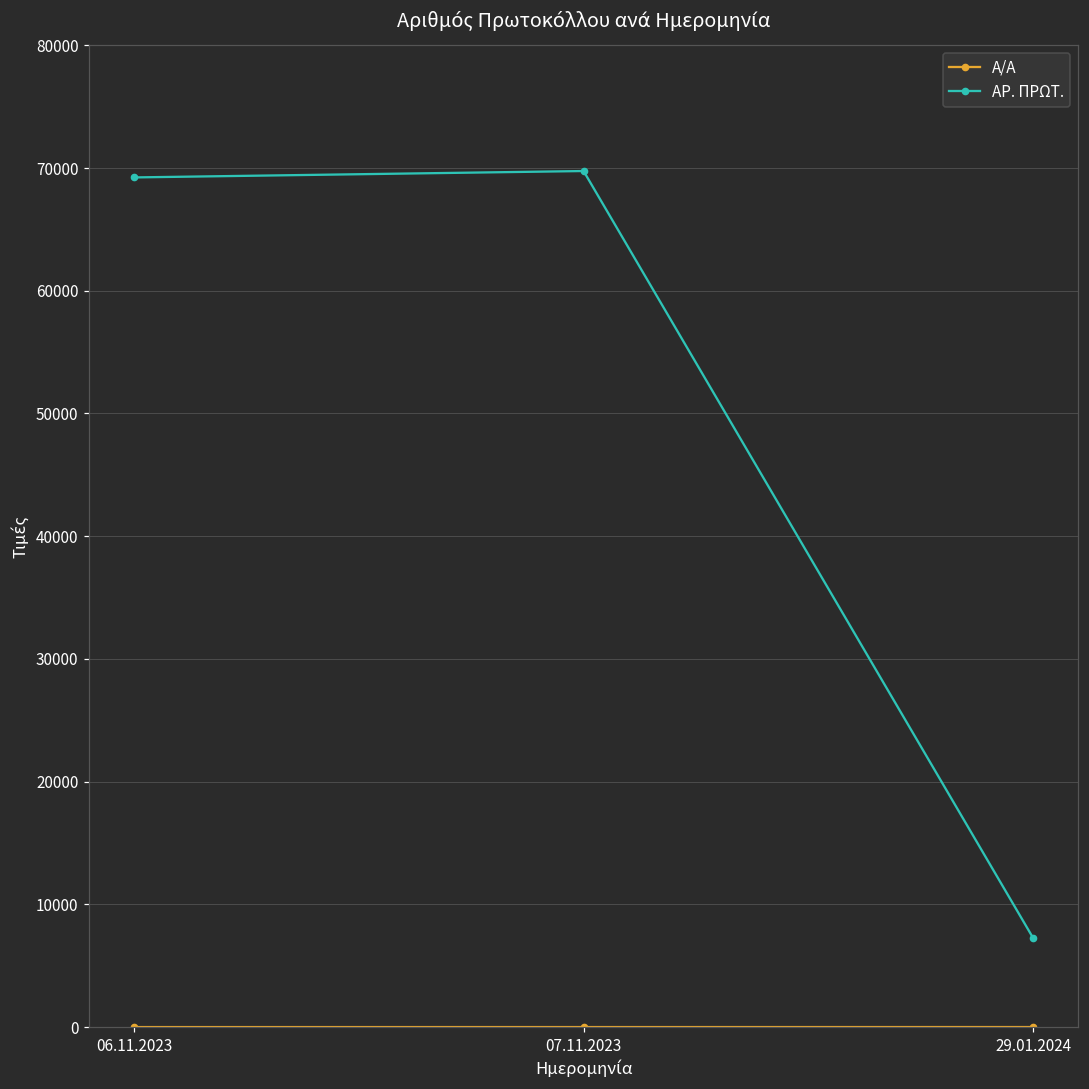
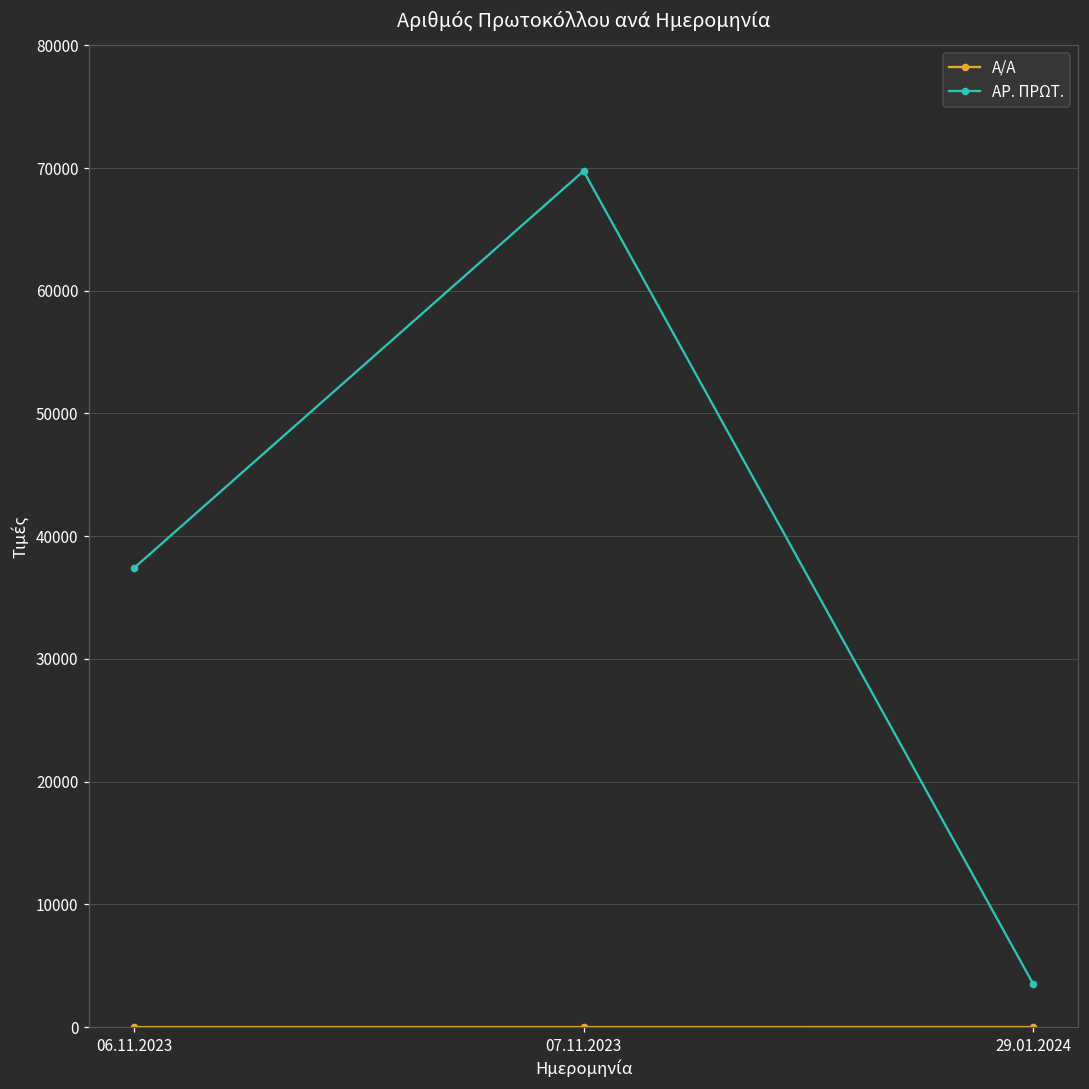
ΑΡ. ΠΡΩΤ., 06.11.2023: 69200 -> 37400
ΑΡ. ΠΡΩΤ., 29.01.2024: 7300 -> 3500
